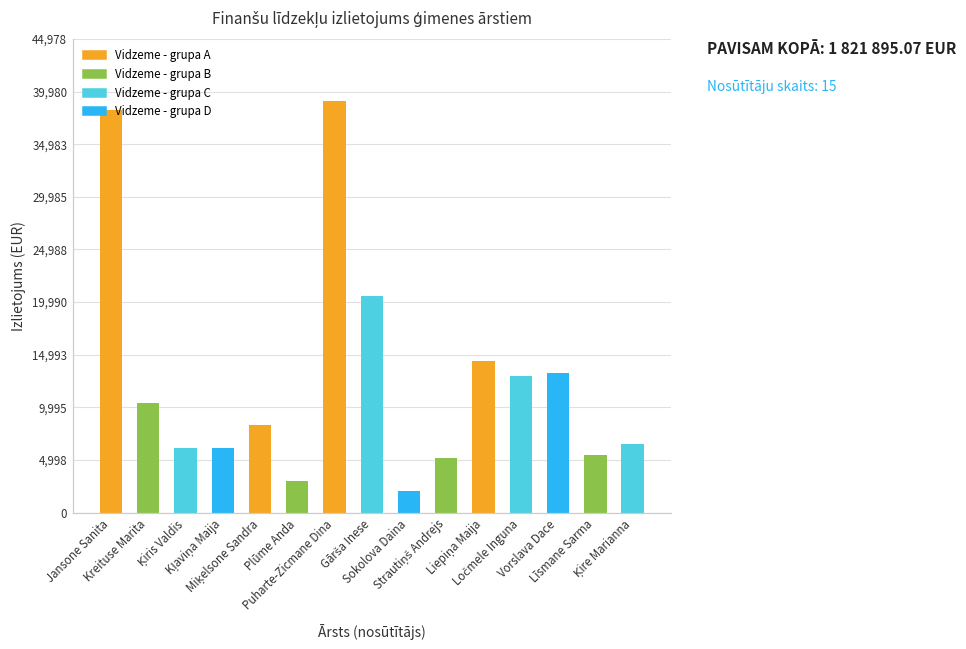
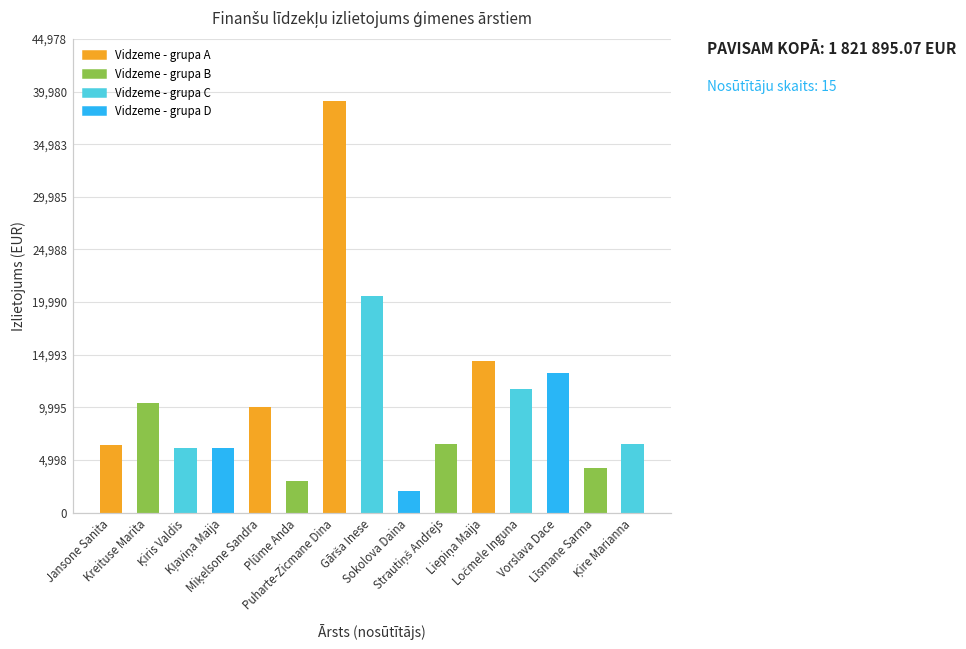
Jansone Sanita: 38,000 -> 6,000
Miķelsone Sandra: 8,000 -> 10,000
Strautiņš Andrejs: 5,000 -> 7,000
Ločmele Inguna: 13,000 -> 12,000
Līsmane Sarma: 5,000 -> 4,000
